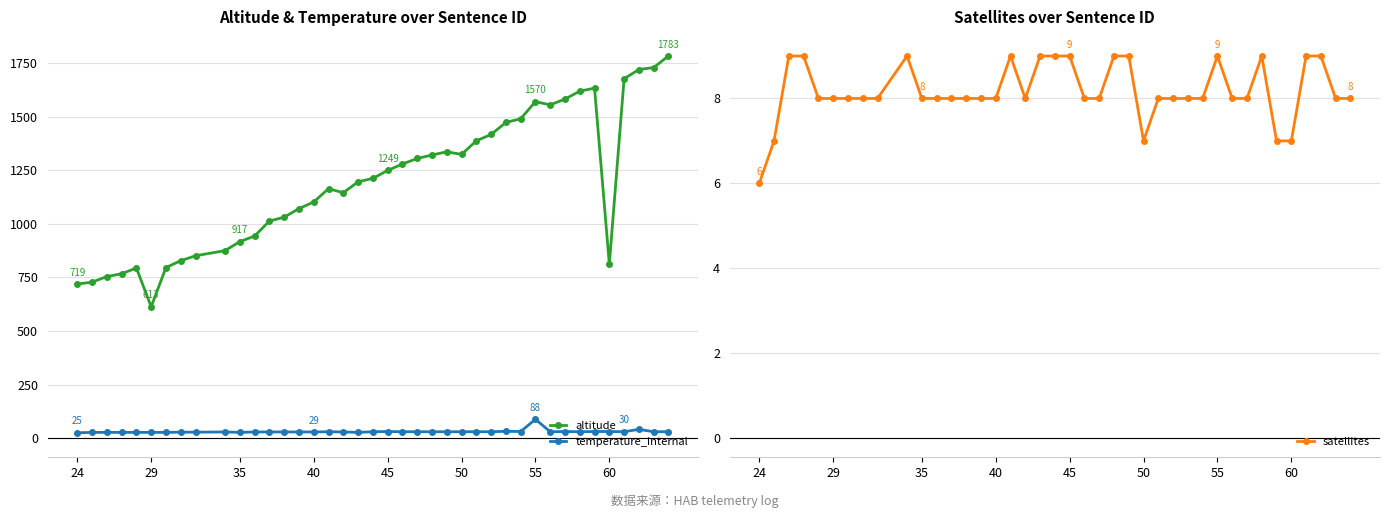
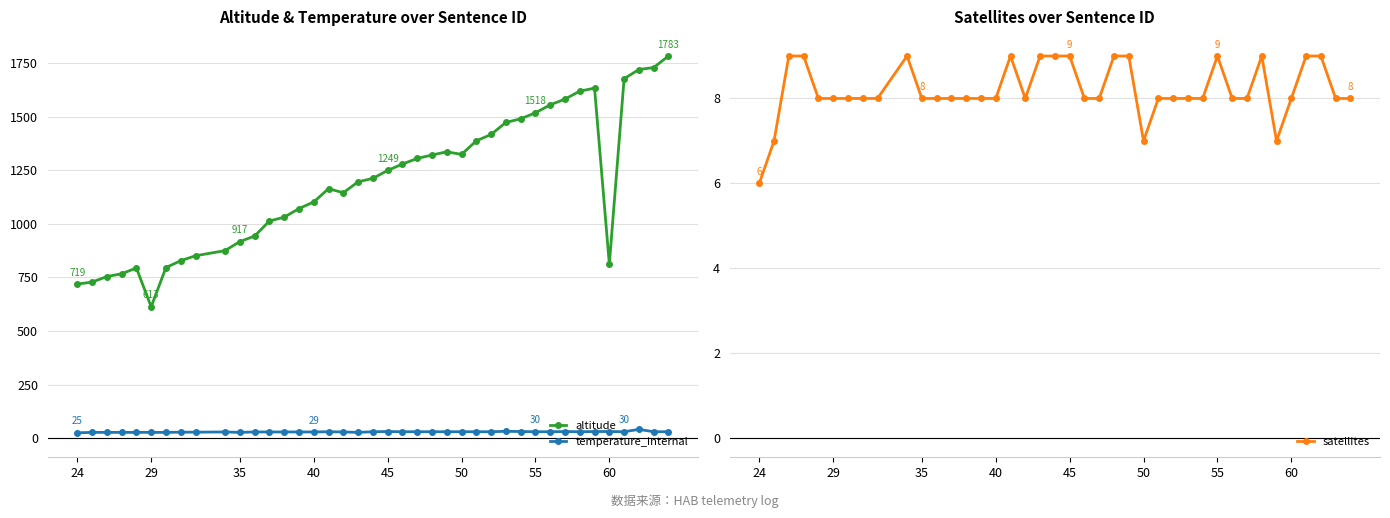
Altitude & Temperature over Sentence ID, altitude, 55: 1570 -> 1518
Altitude & Temperature over Sentence ID, temperature_internal, 55: 88 -> 30
Satellites over Sentence ID, 60: 7 -> 8
